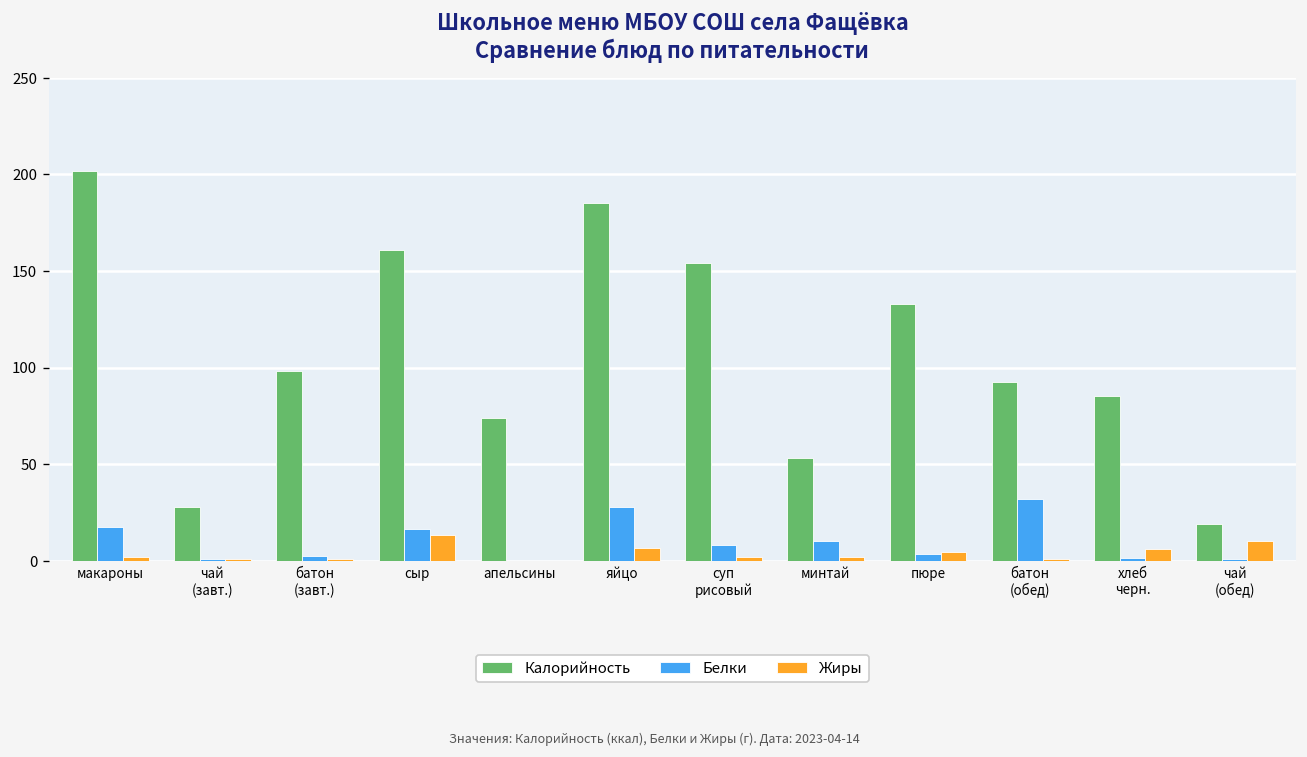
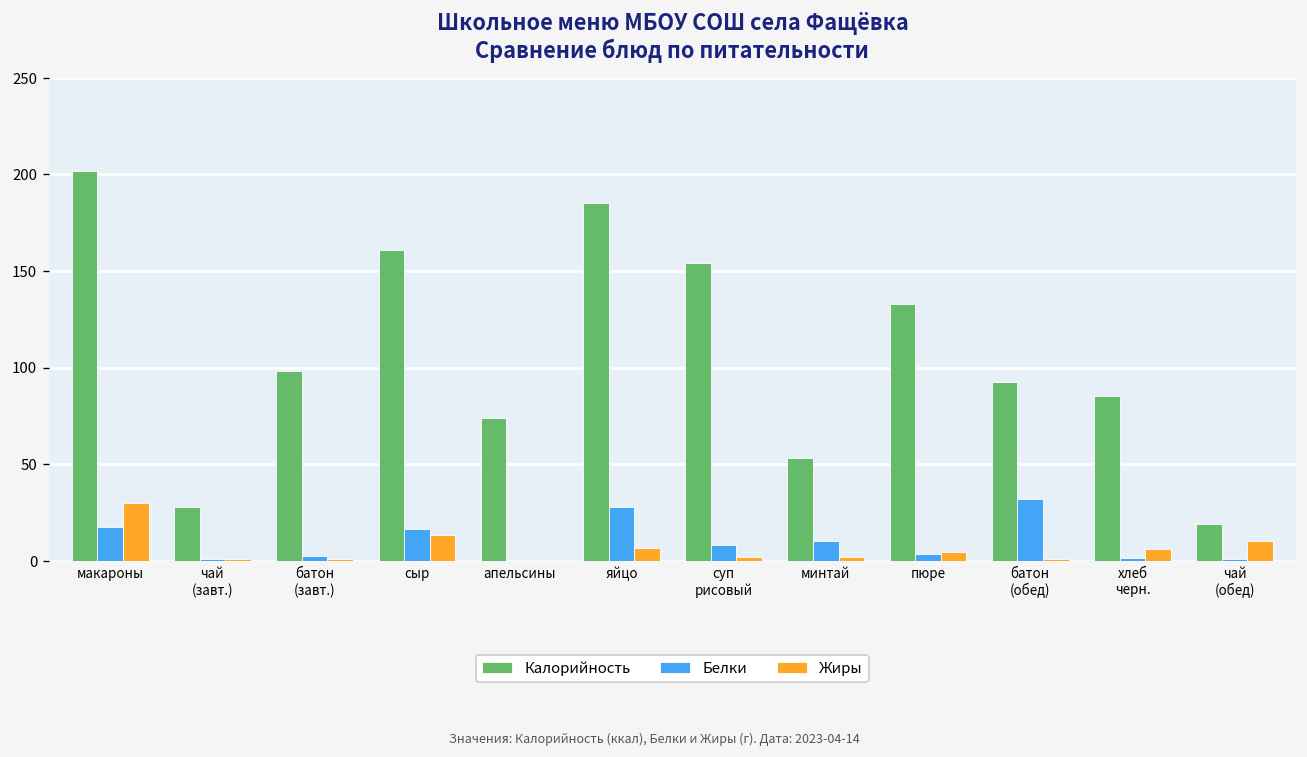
Жиры, макароны: 2 -> 30
